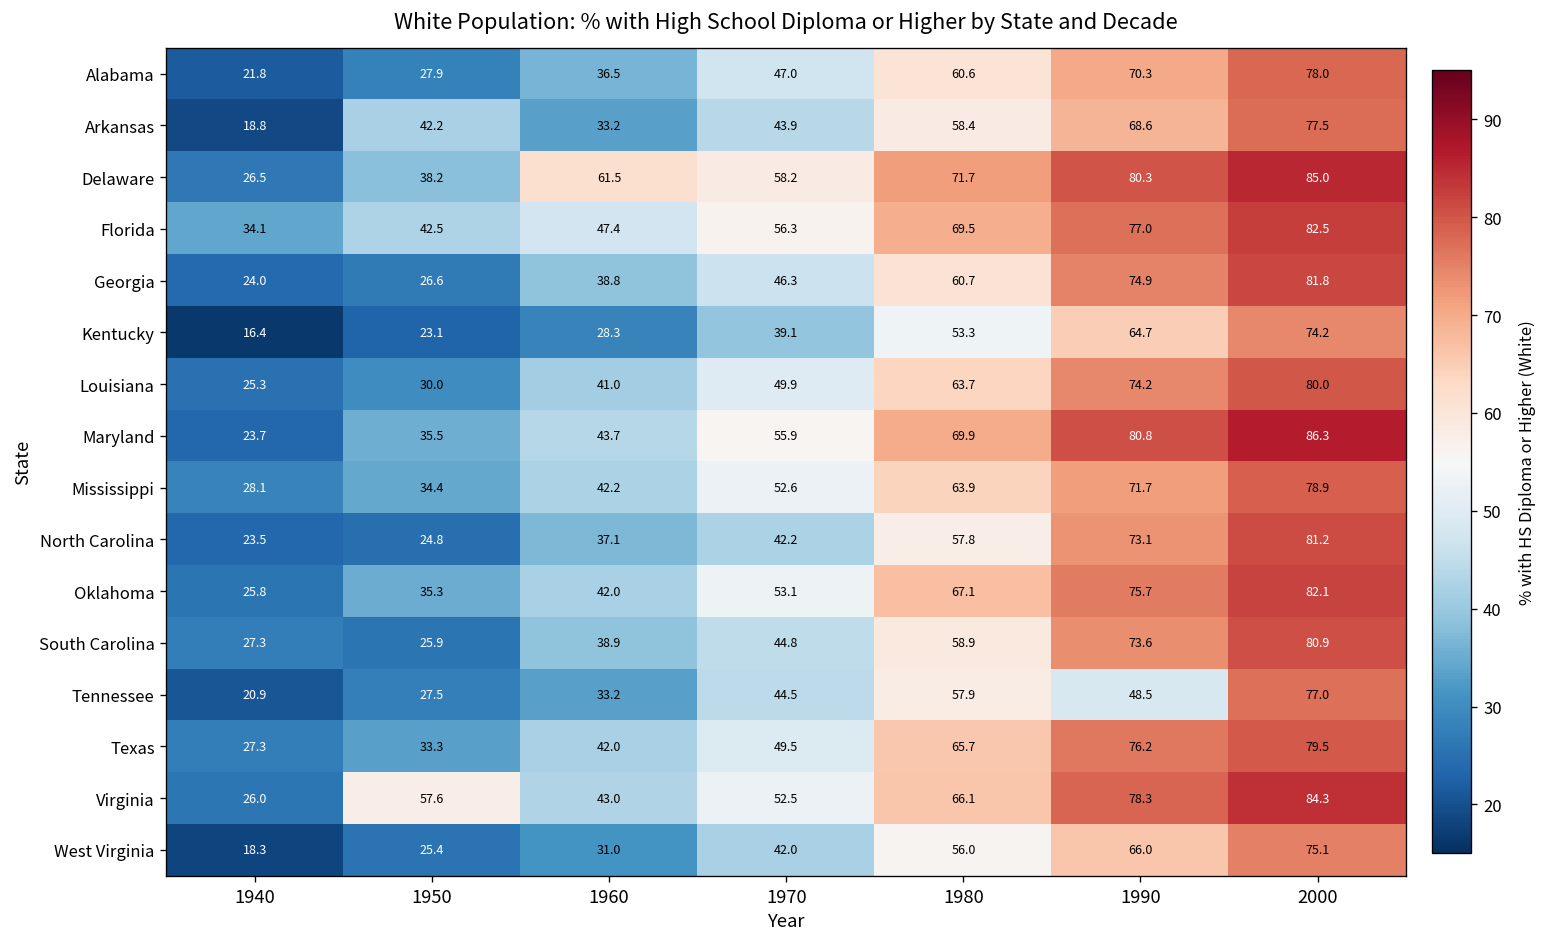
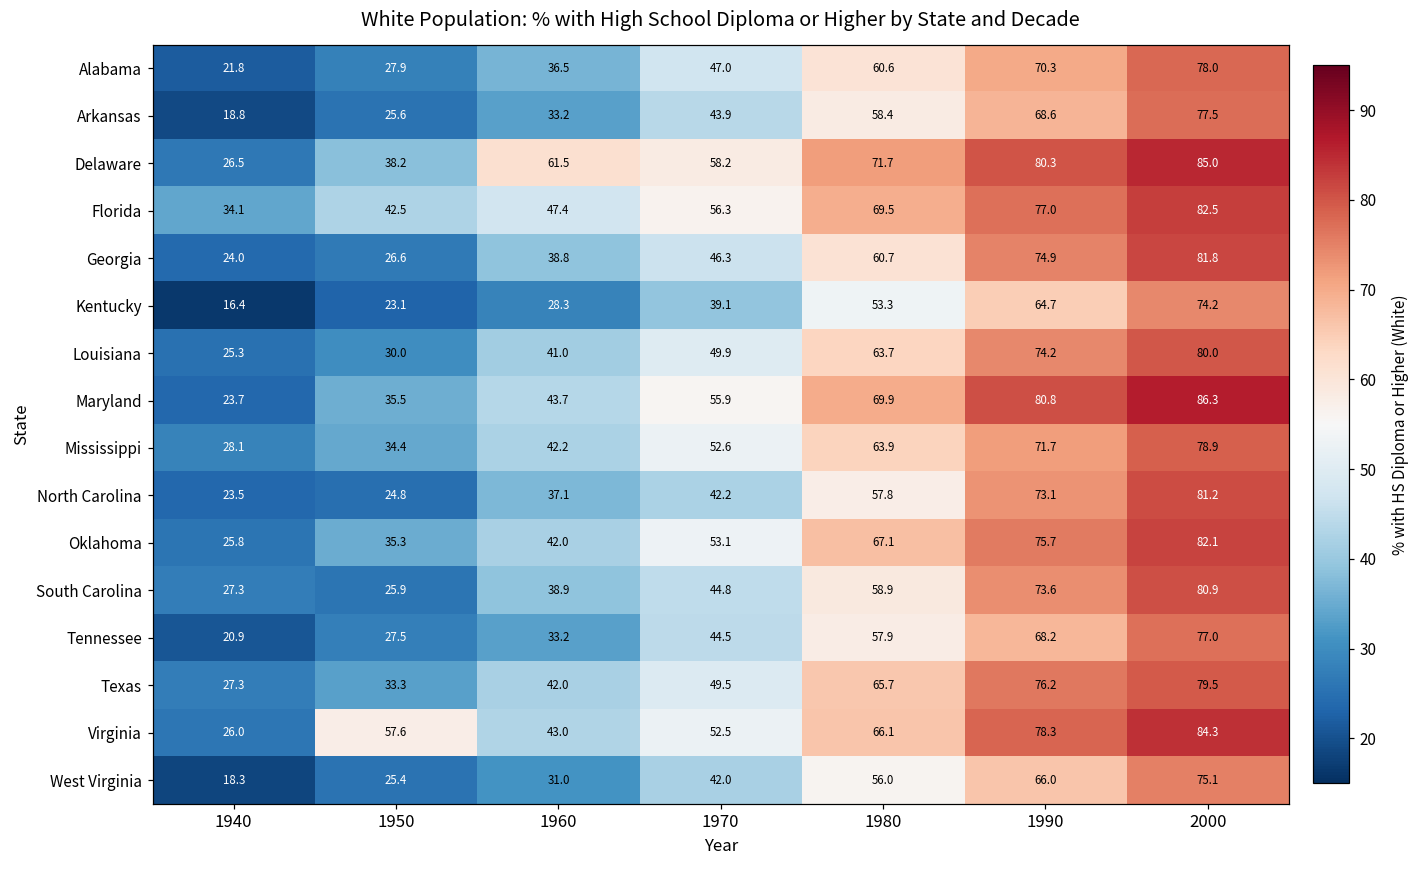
Arkansas, 1950: 42.2 -> 25.6
Tennessee, 1990: 48.5 -> 68.2
